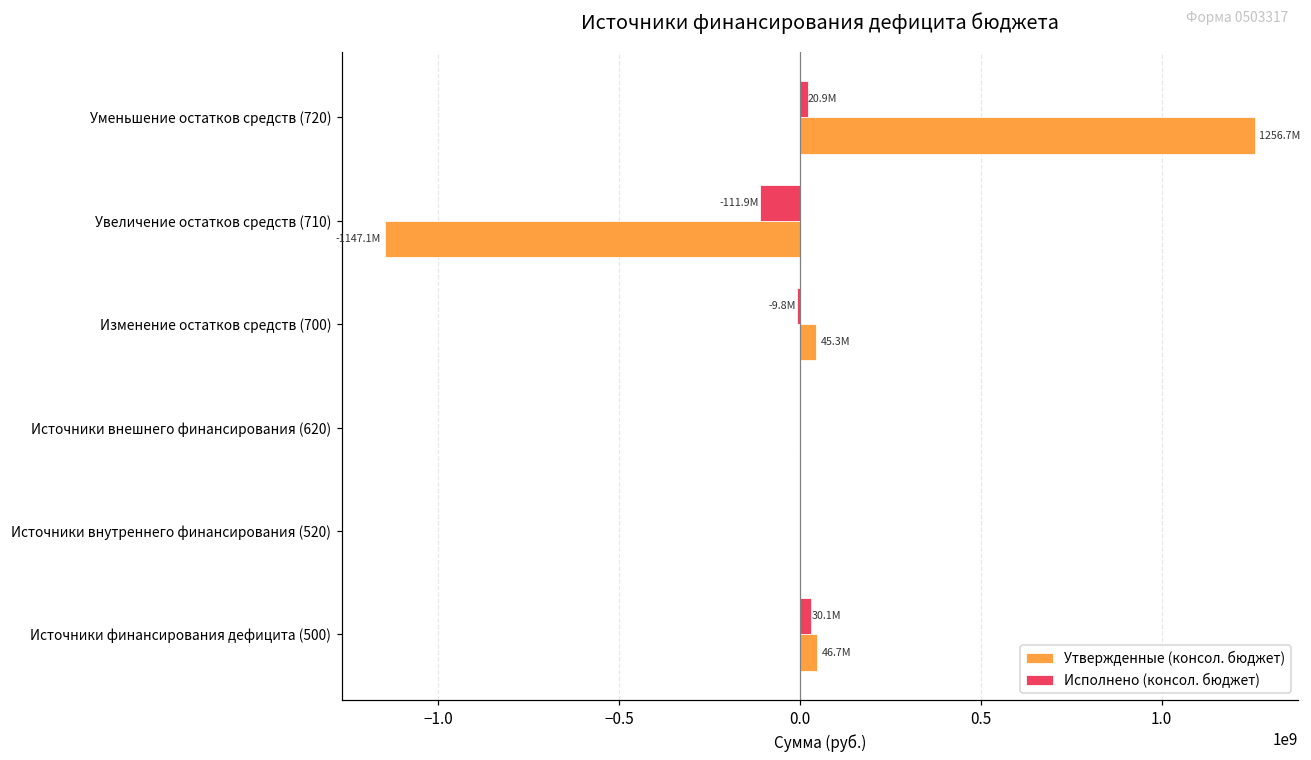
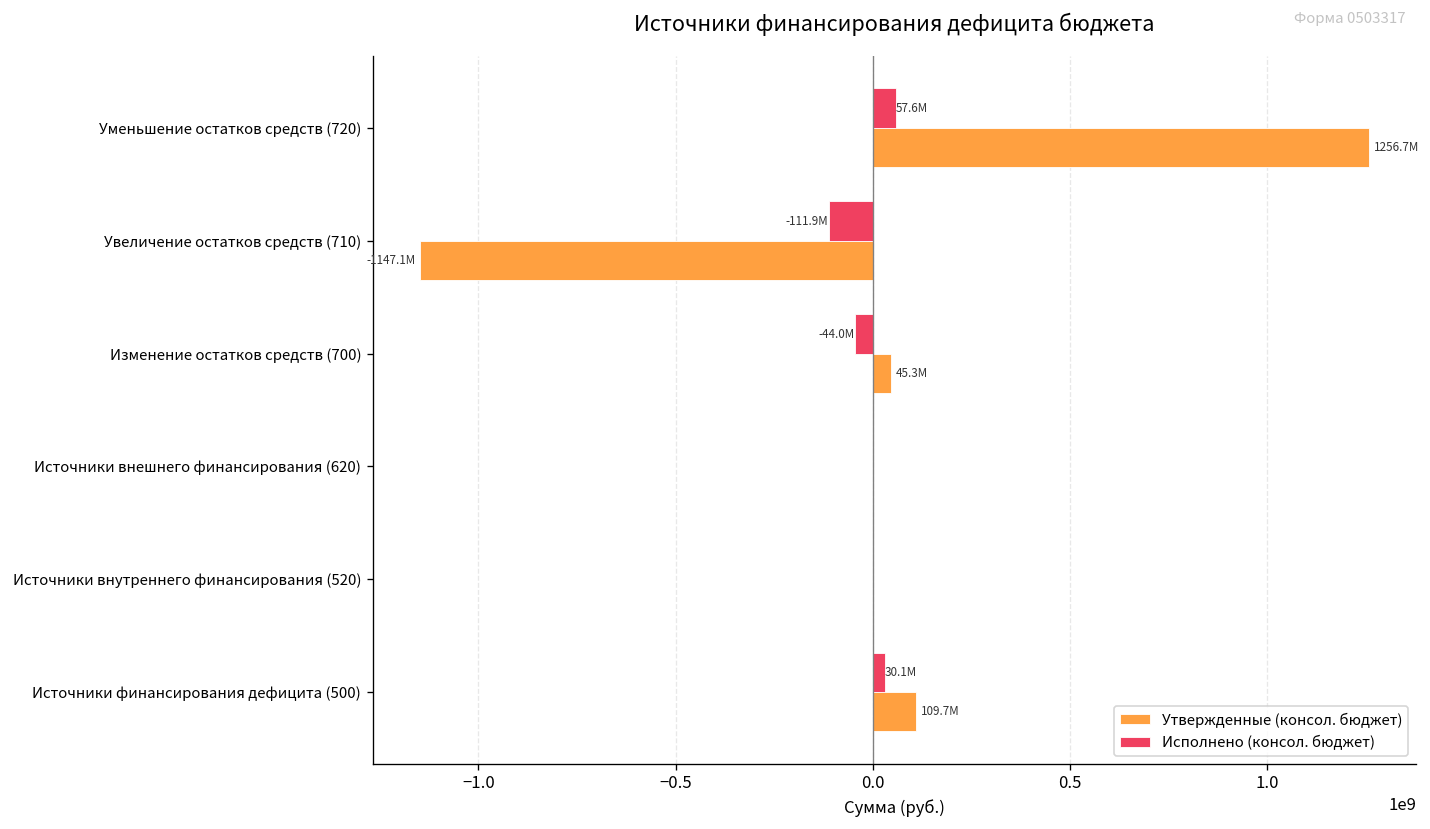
Исполнено (консол. бюджет), Уменьшение остатков средств (720): 20.9M -> 57.6M
Исполнено (консол. бюджет), Изменение остатков средств (700): -9.8M -> -44.0M
Утвержденные (консол. бюджет), Источники финансирования дефицита (500): 46.7M -> 109.7M
